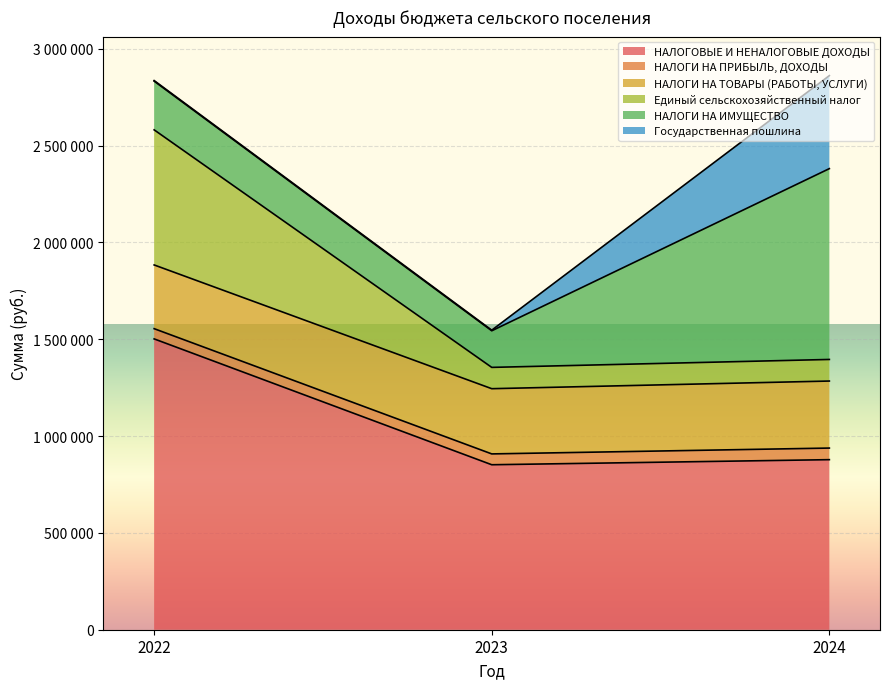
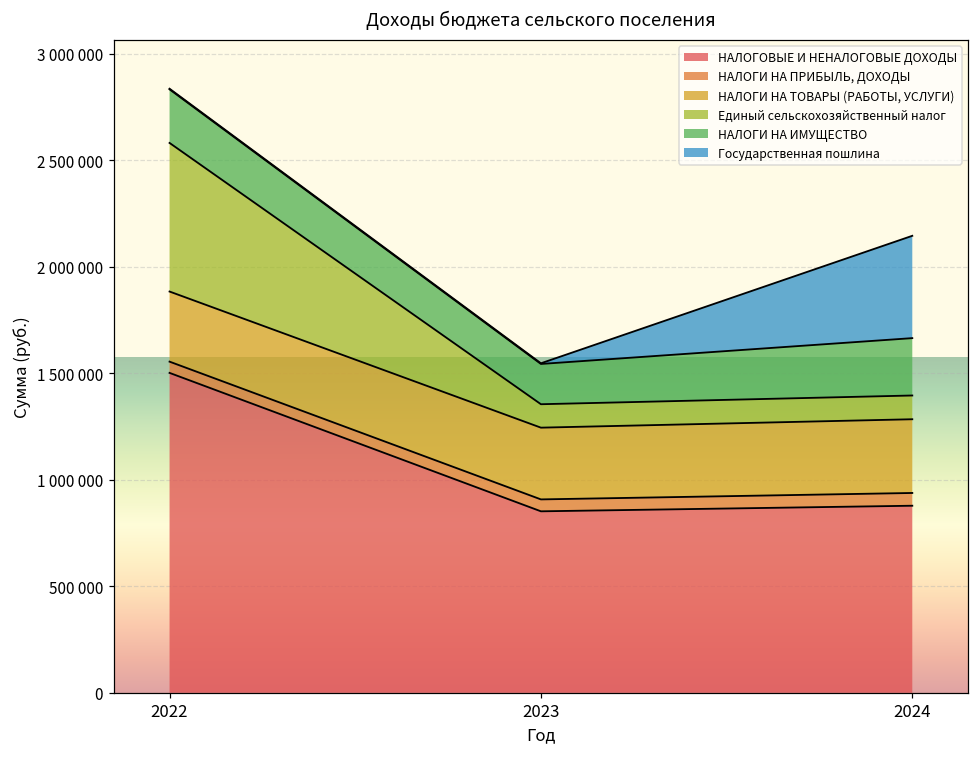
НАЛОГИ НА ИМУЩЕСТВО, 2024: 990000 -> 270000
